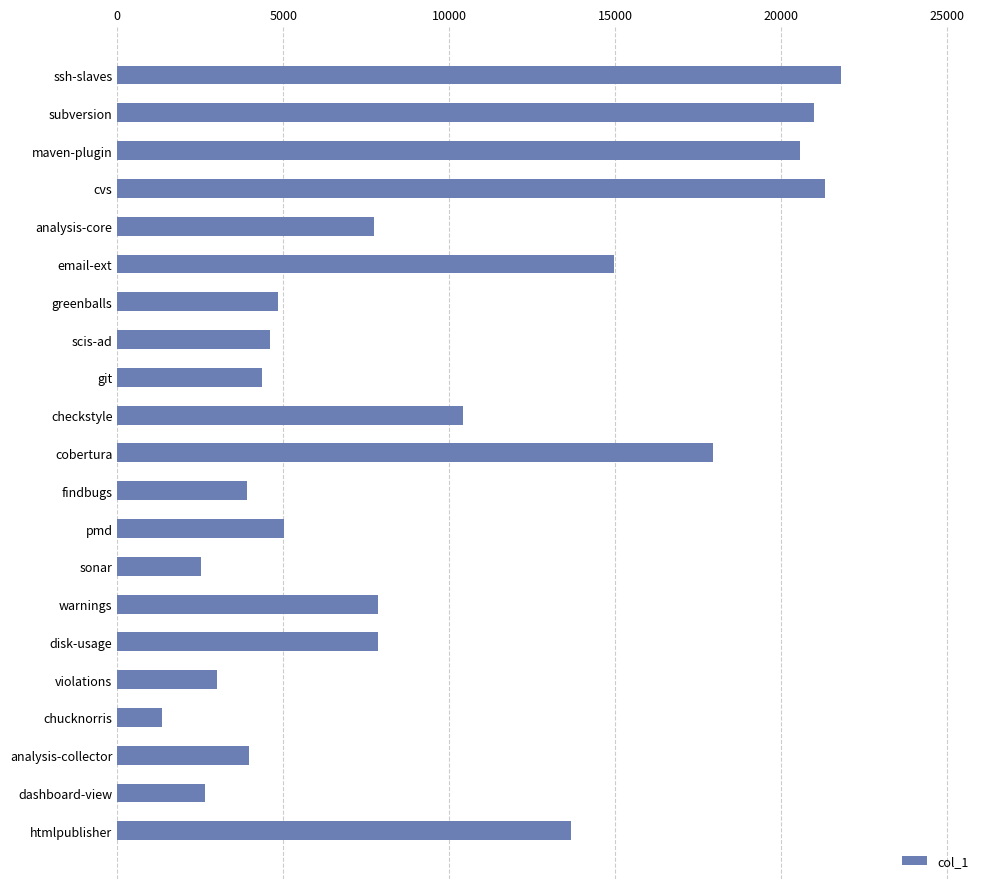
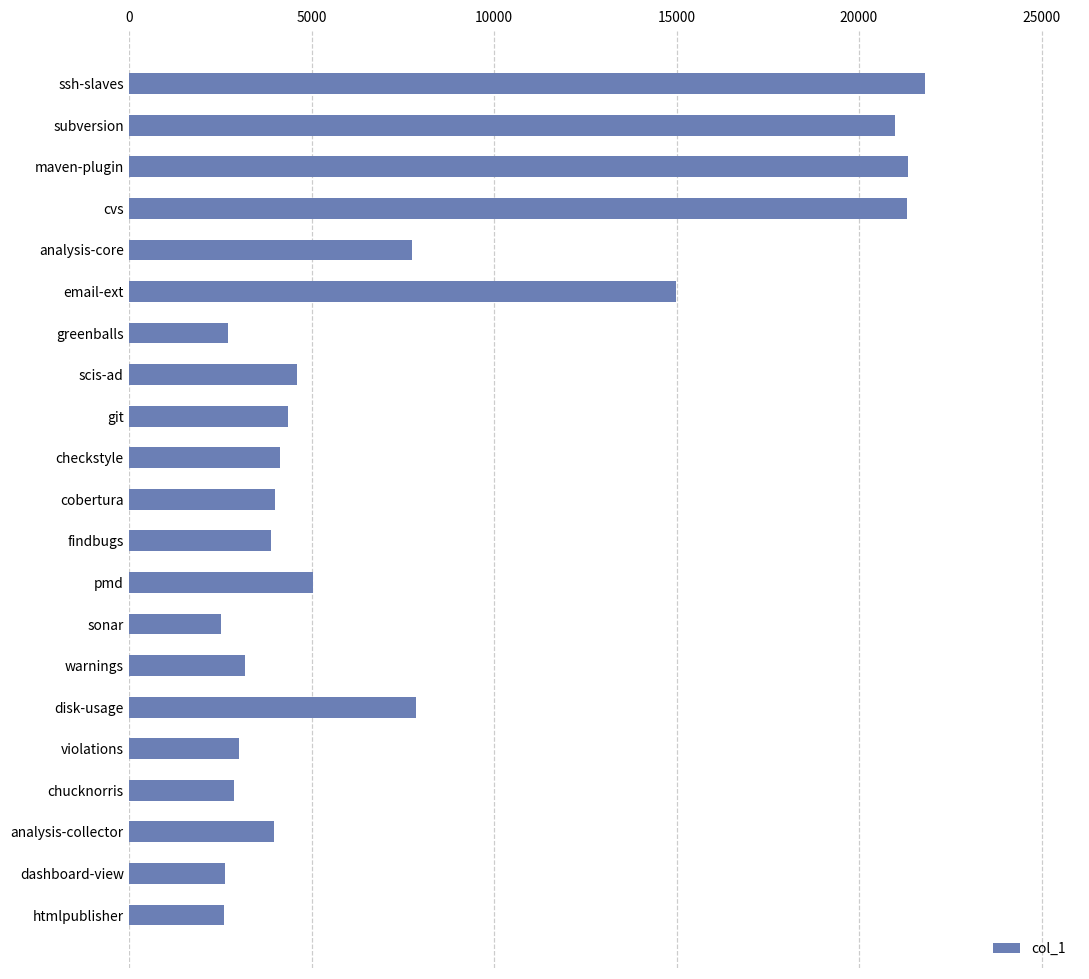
maven-plugin: 20600 -> 21300
greenballs: 4900 -> 2700
checkstyle: 10400 -> 4100
cobertura: 17900 -> 4000
warnings: 7900 -> 3200
chucknorris: 1400 -> 2900
htmlpublisher: 13700 -> 2600
